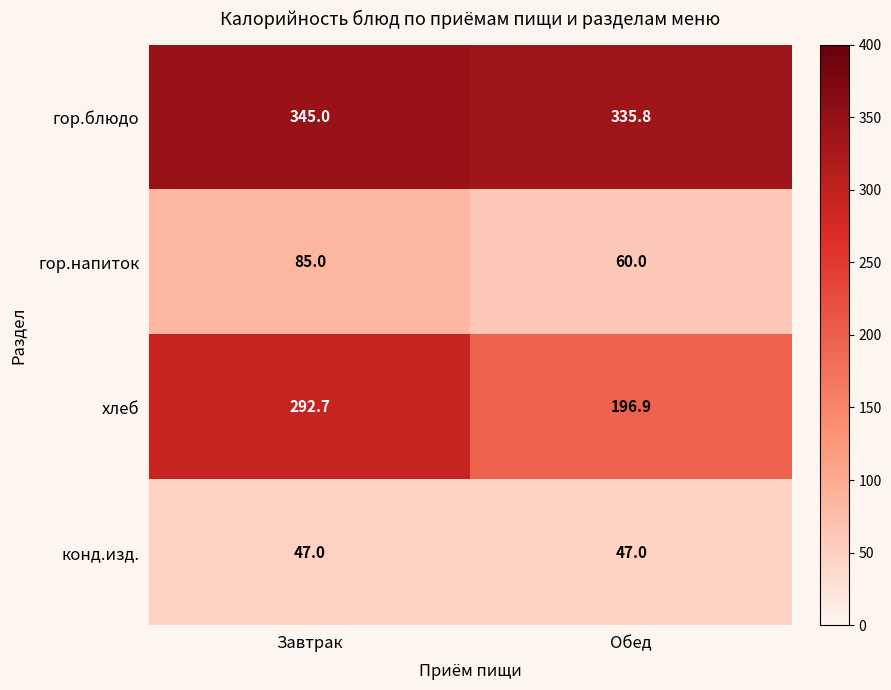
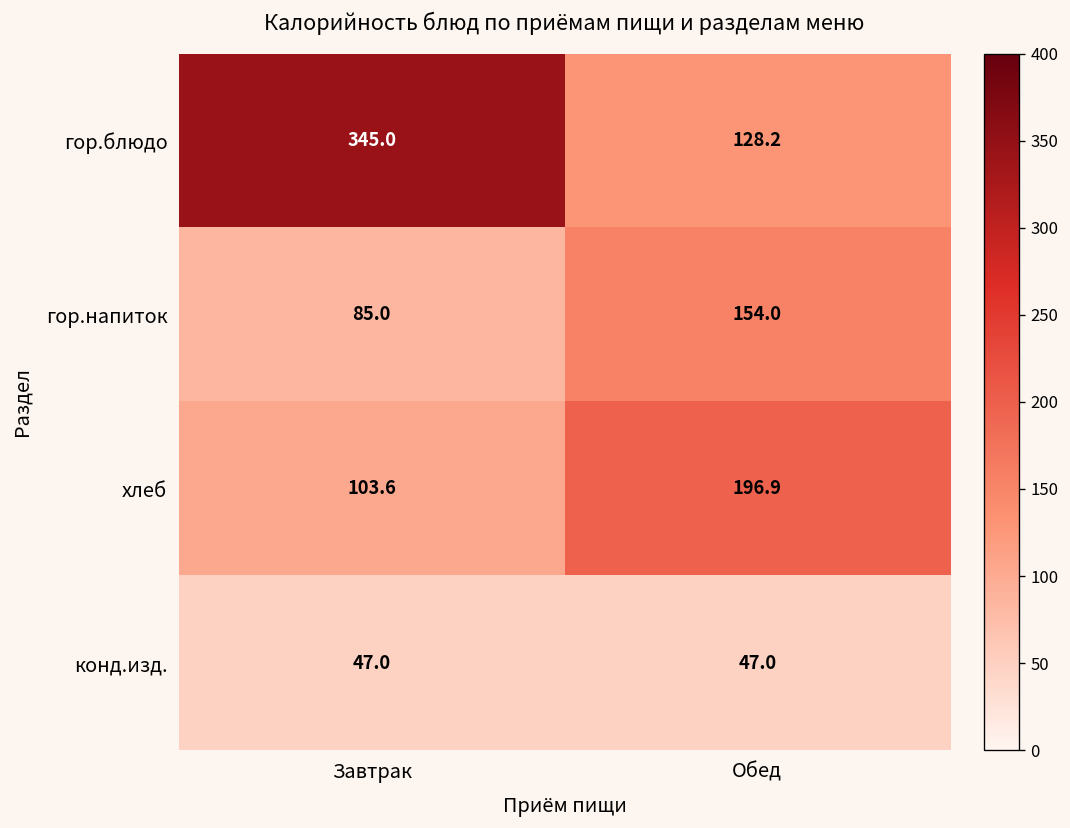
гор.блюдо, Обед: 335.8 -> 128.2
гор.напиток, Обед: 60.0 -> 154.0
хлеб, Завтрак: 292.7 -> 103.6
